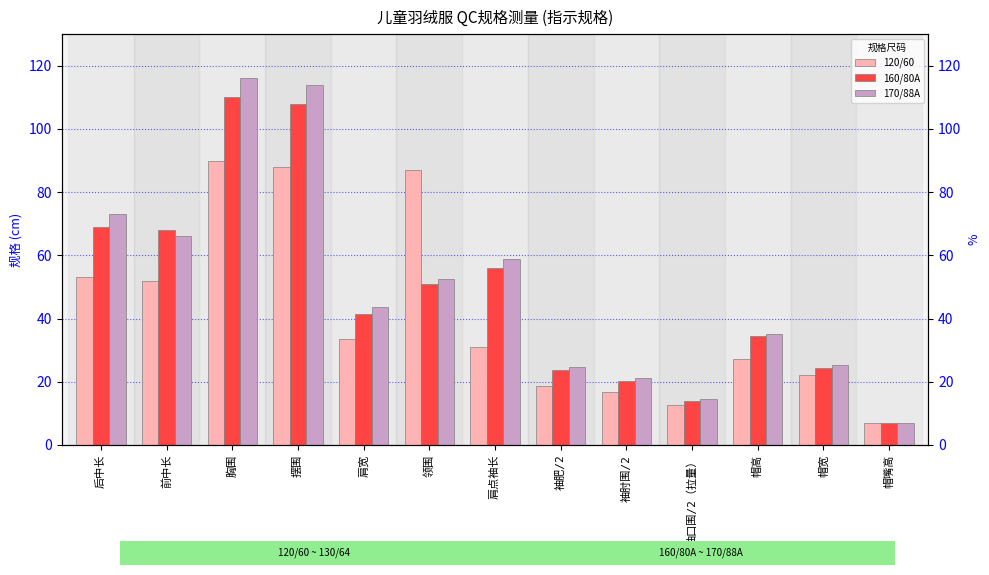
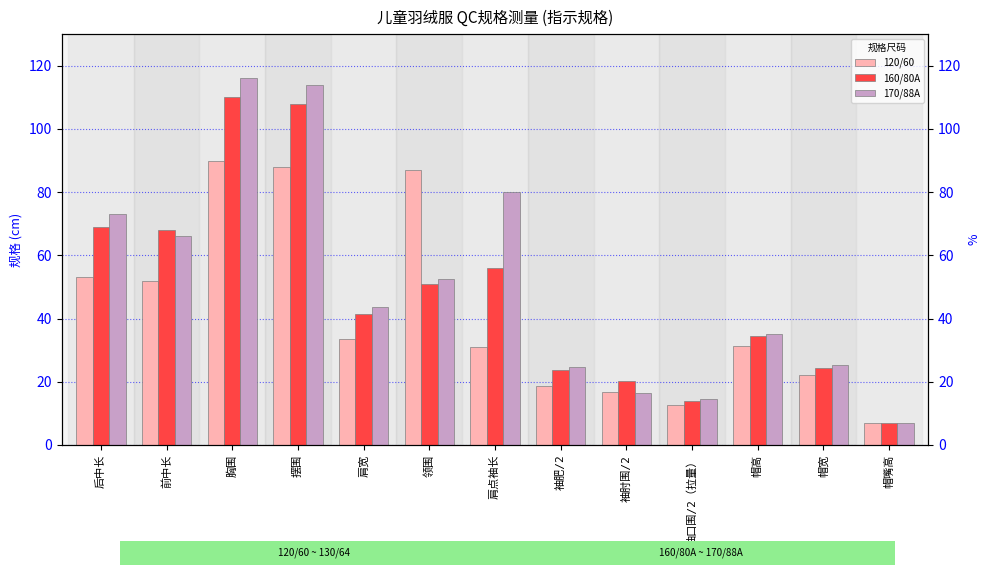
170/88A, 肩点袖长: 59 -> 80
170/88A, 袖肘围/2: 21 -> 17
120/60, 帽高: 27 -> 31
